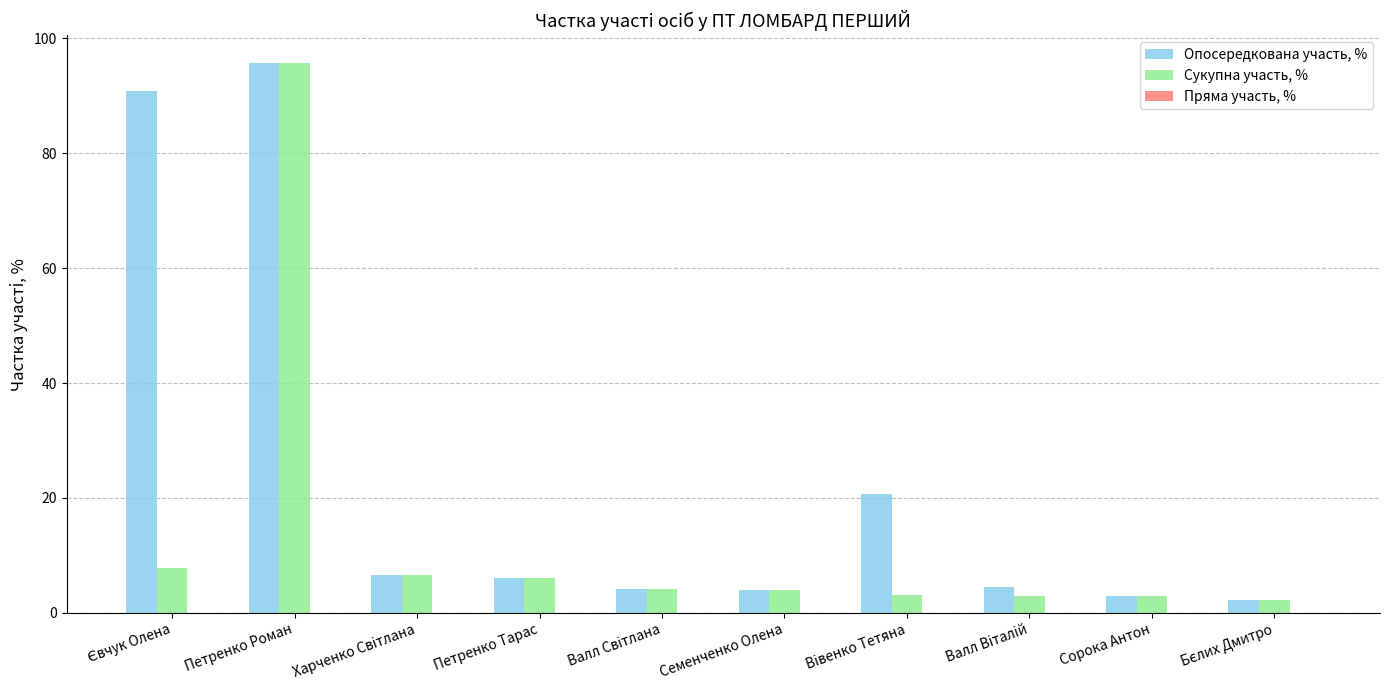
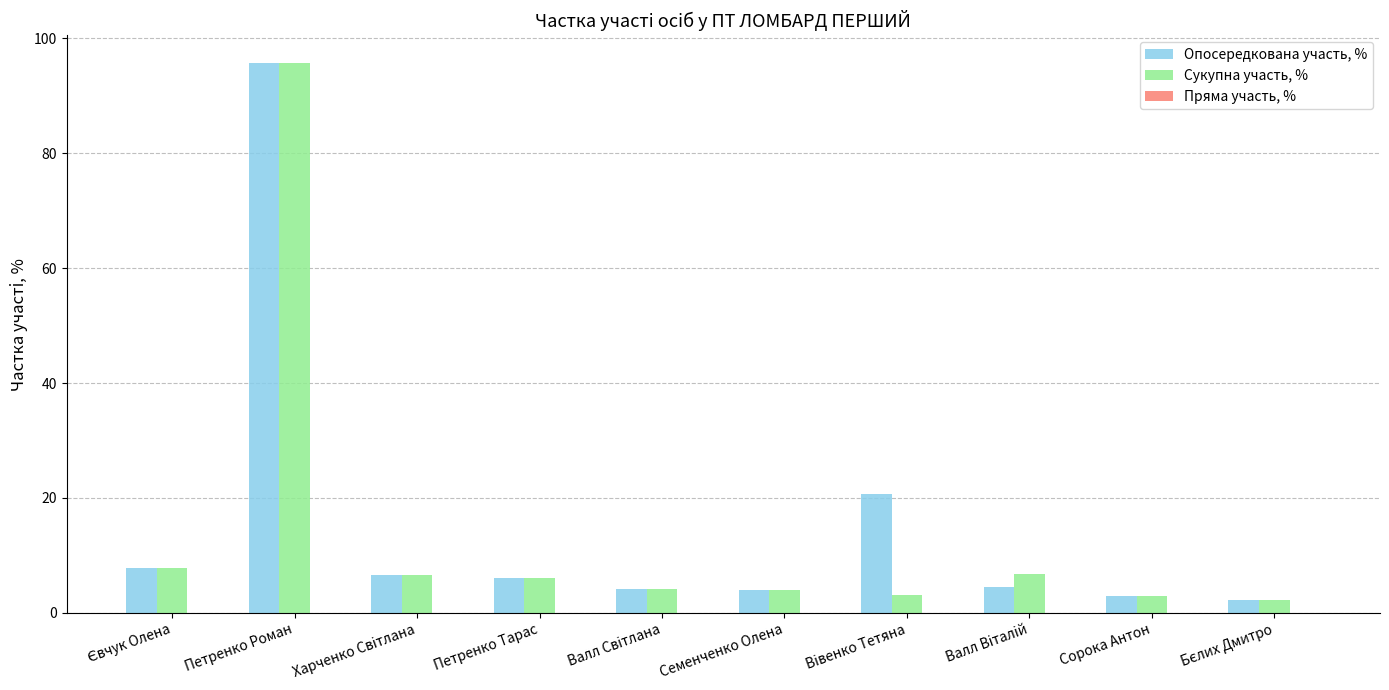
Опосередкована участь, %, Євчук Олена: 91 -> 8
Сукупна участь, %, Валл Віталій: 3 -> 7
